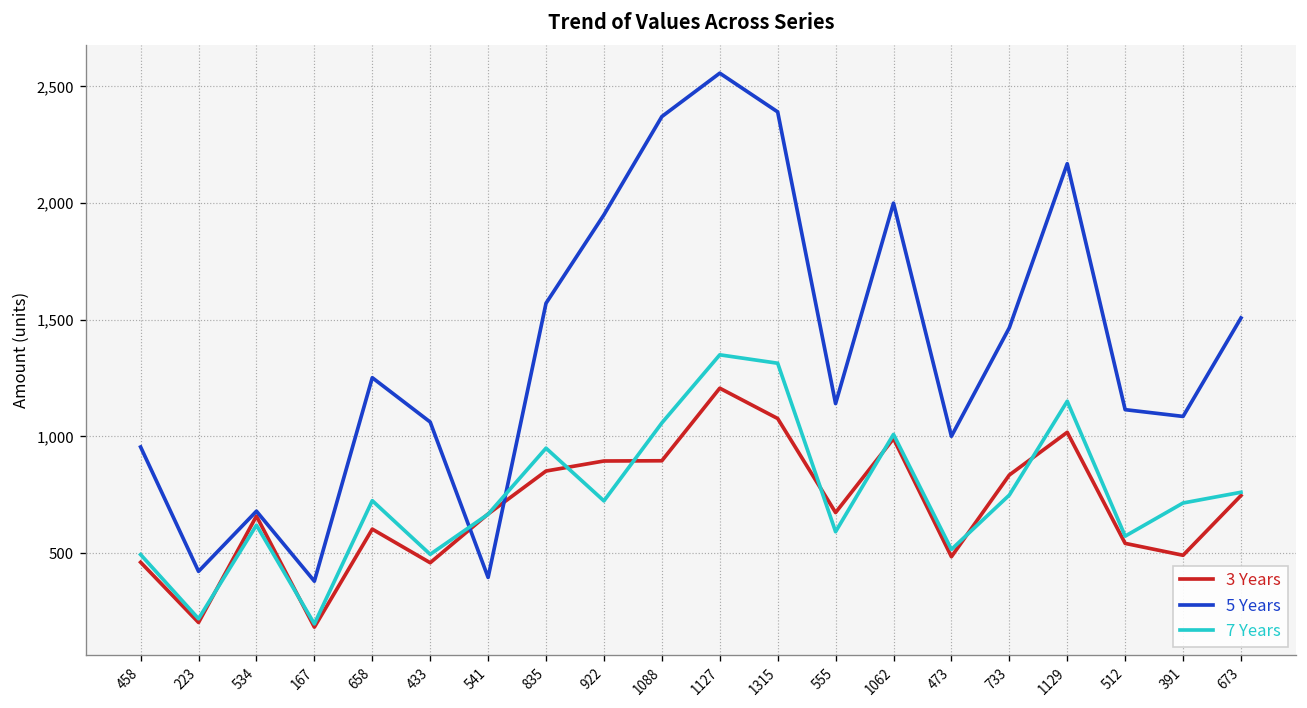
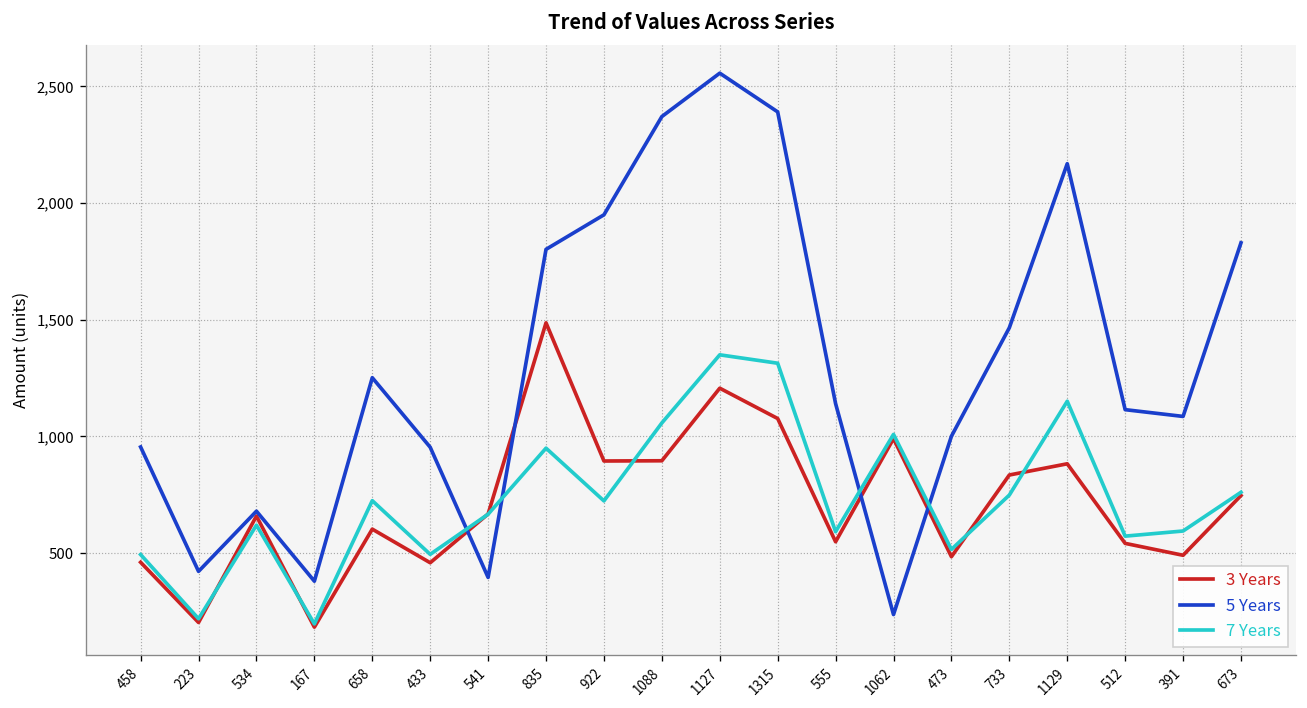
5 Years, 433: 1,060 -> 950
3 Years, 835: 850 -> 1,490
5 Years, 835: 1,570 -> 1,800
3 Years, 555: 670 -> 550
5 Years, 1062: 2,000 -> 240
3 Years, 1129: 1,020 -> 880
7 Years, 391: 720 -> 600
5 Years, 673: 1,510 -> 1,830
